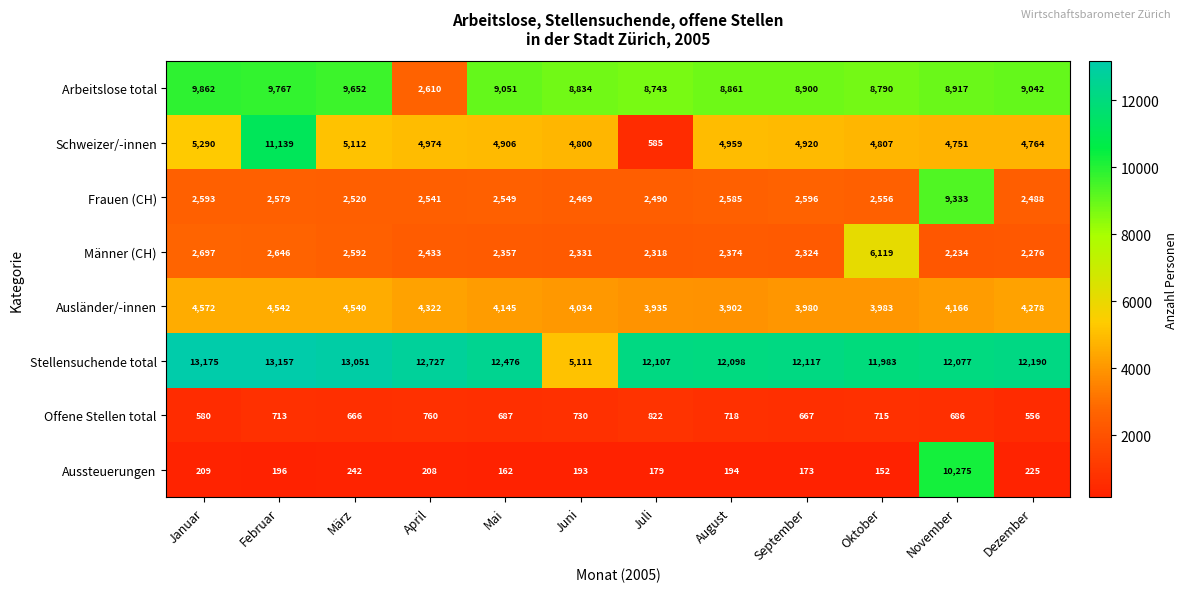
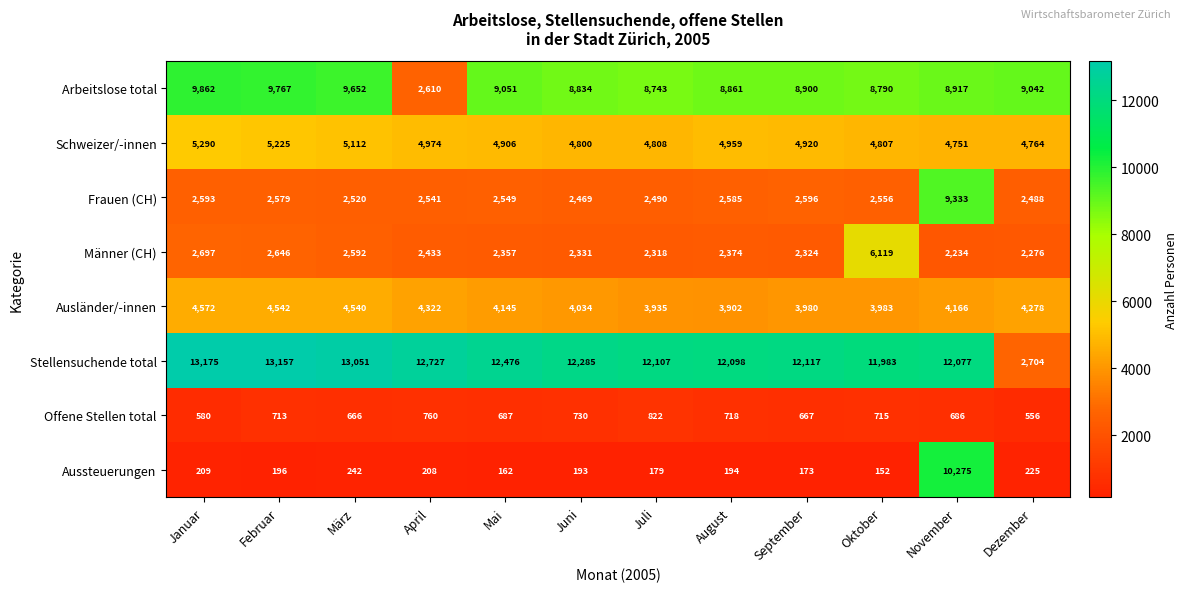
Schweizer/-innen, Februar: 11,139 -> 5,225
Schweizer/-innen, Juli: 585 -> 4,808
Stellensuchende total, Juni: 5,111 -> 12,285
Stellensuchende total, Dezember: 12,190 -> 2,704
